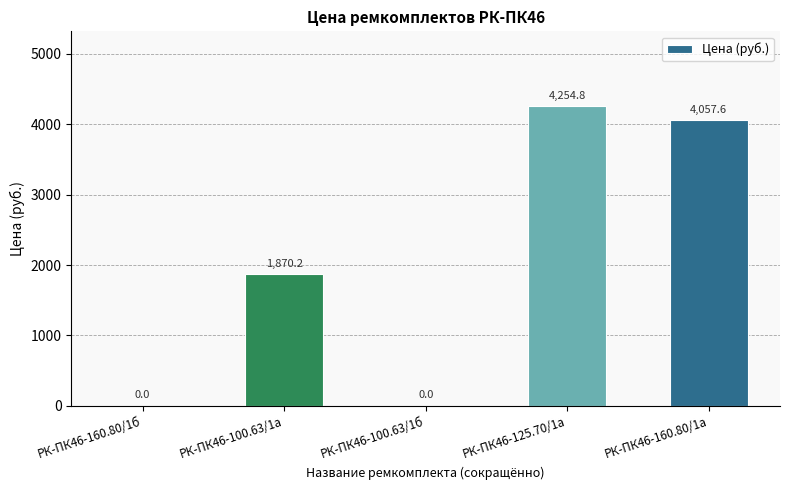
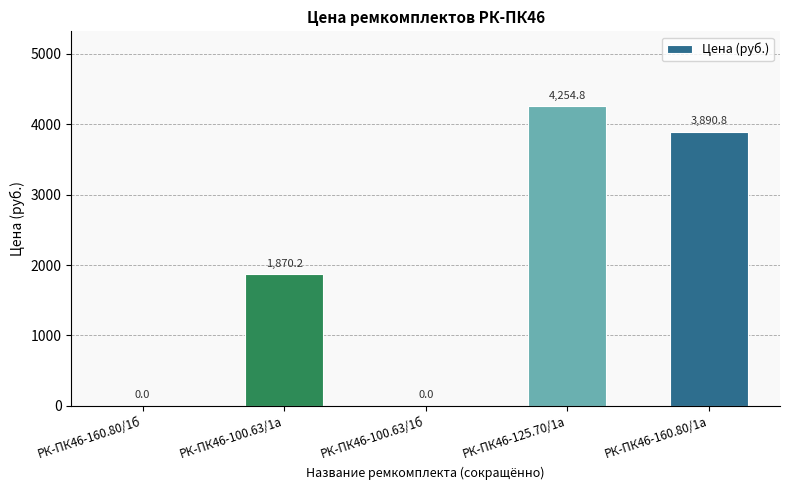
РК-ПК46-160.80/1а: 4,057.6 -> 3,890.8
